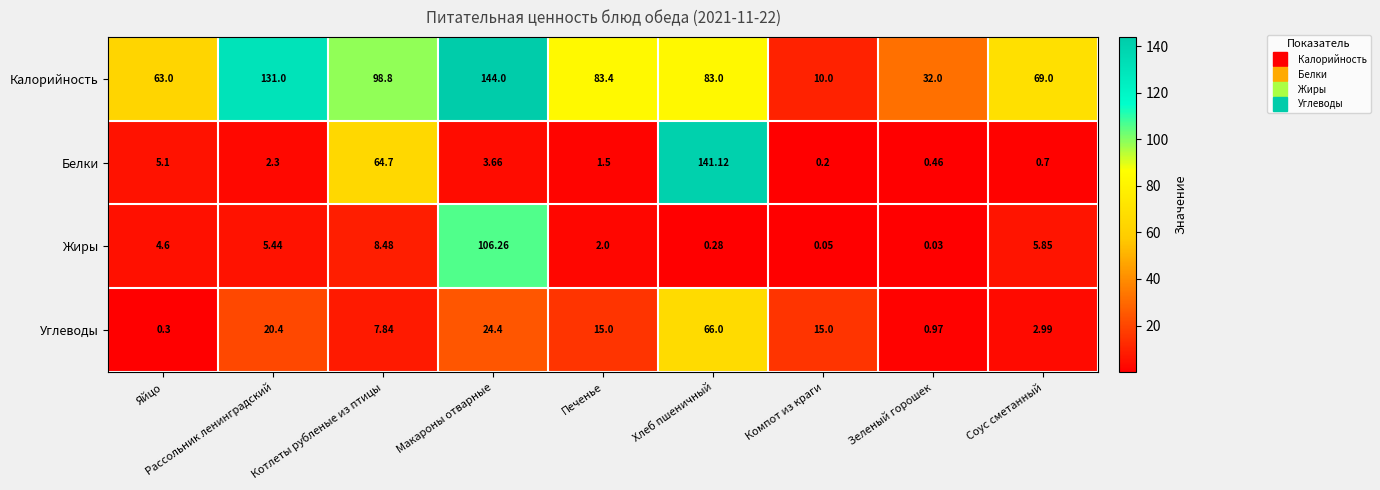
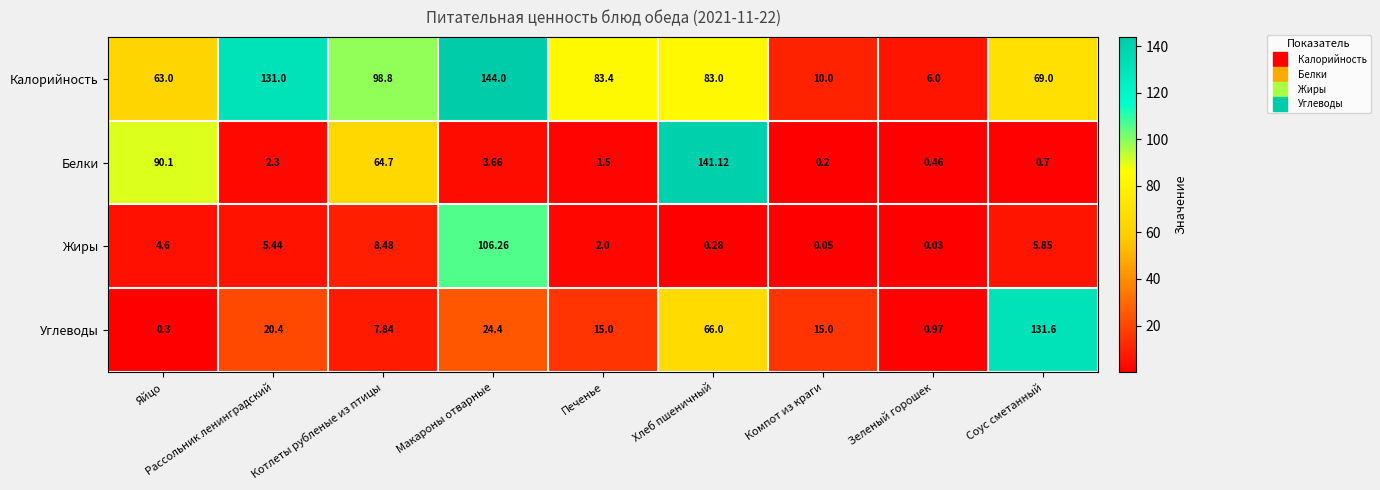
Калорийность, Зеленый горошек: 32.0 -> 6.0
Белки, Яйцо: 5.1 -> 90.1
Углеводы, Соус сметанный: 2.99 -> 131.6
